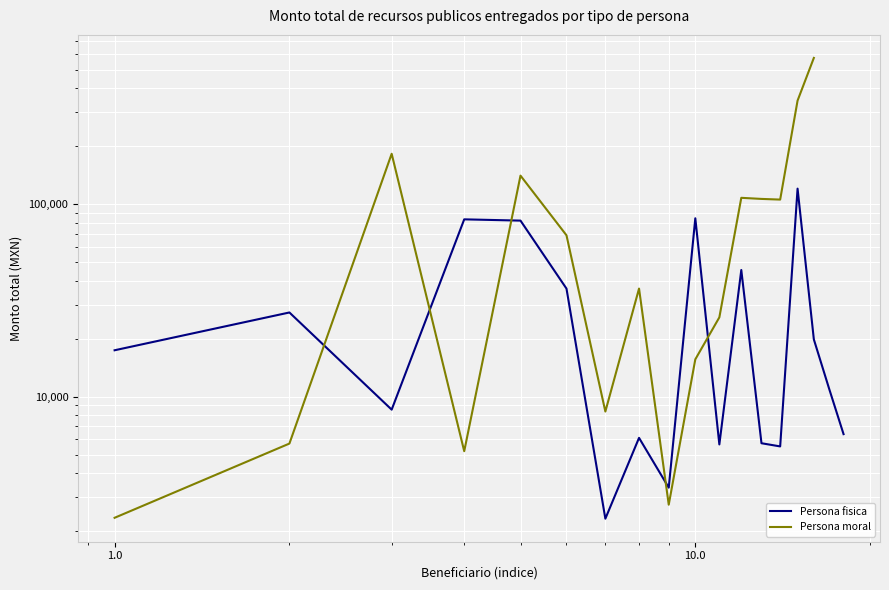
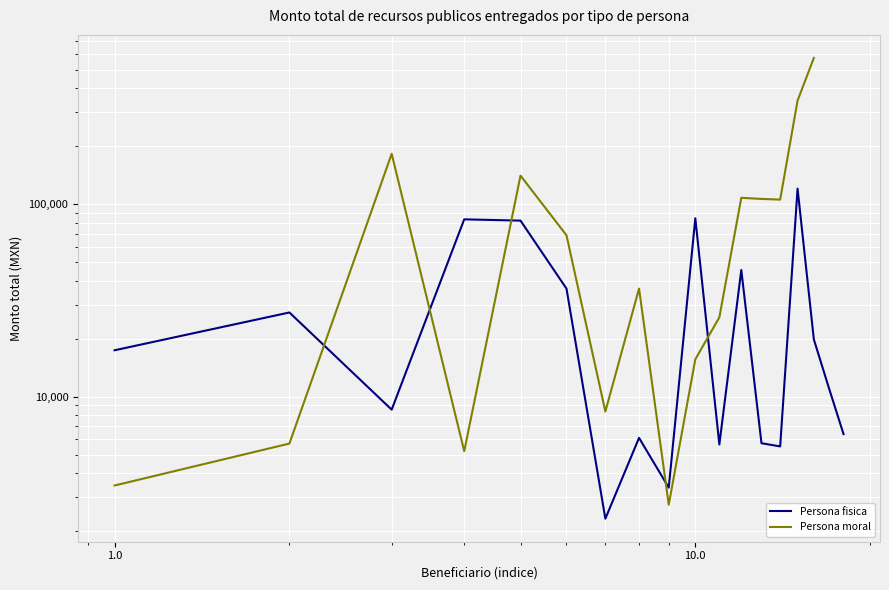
Persona moral, 1.0: 2,300 -> 3,500
